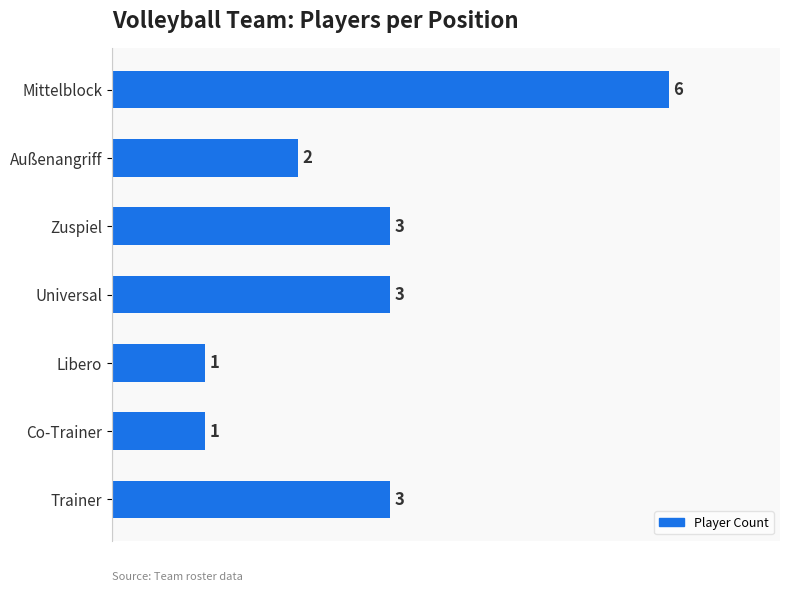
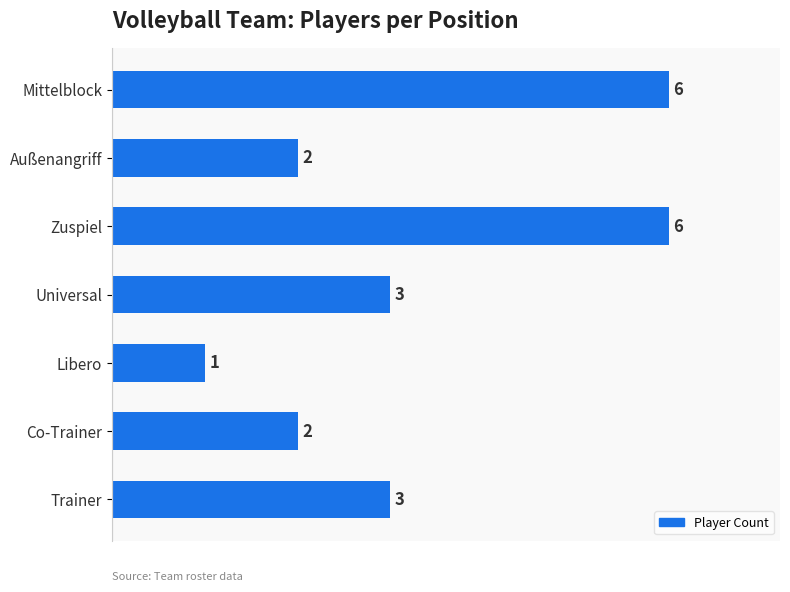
Zuspiel: 3 -> 6
Co-Trainer: 1 -> 2
